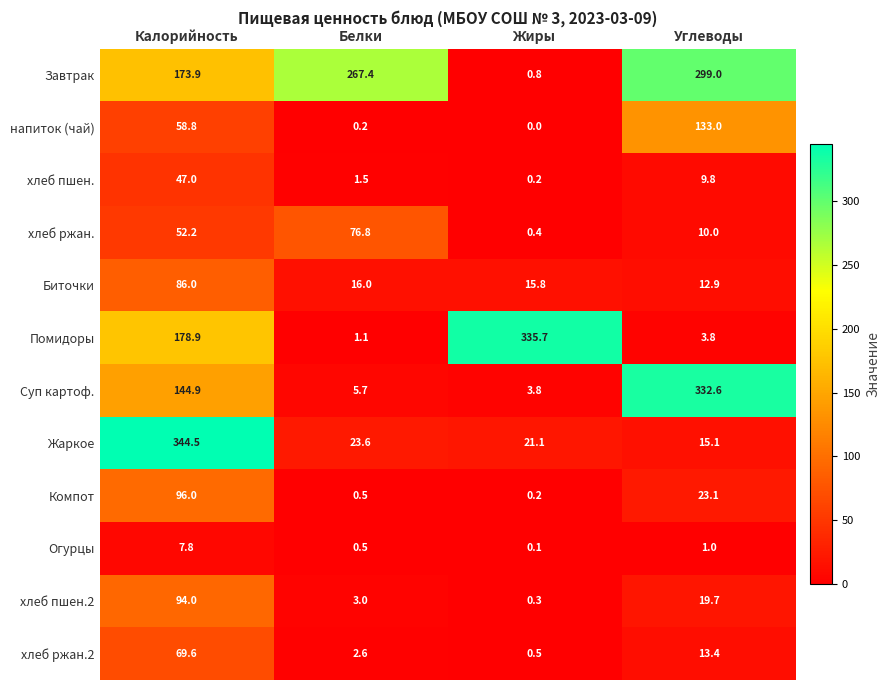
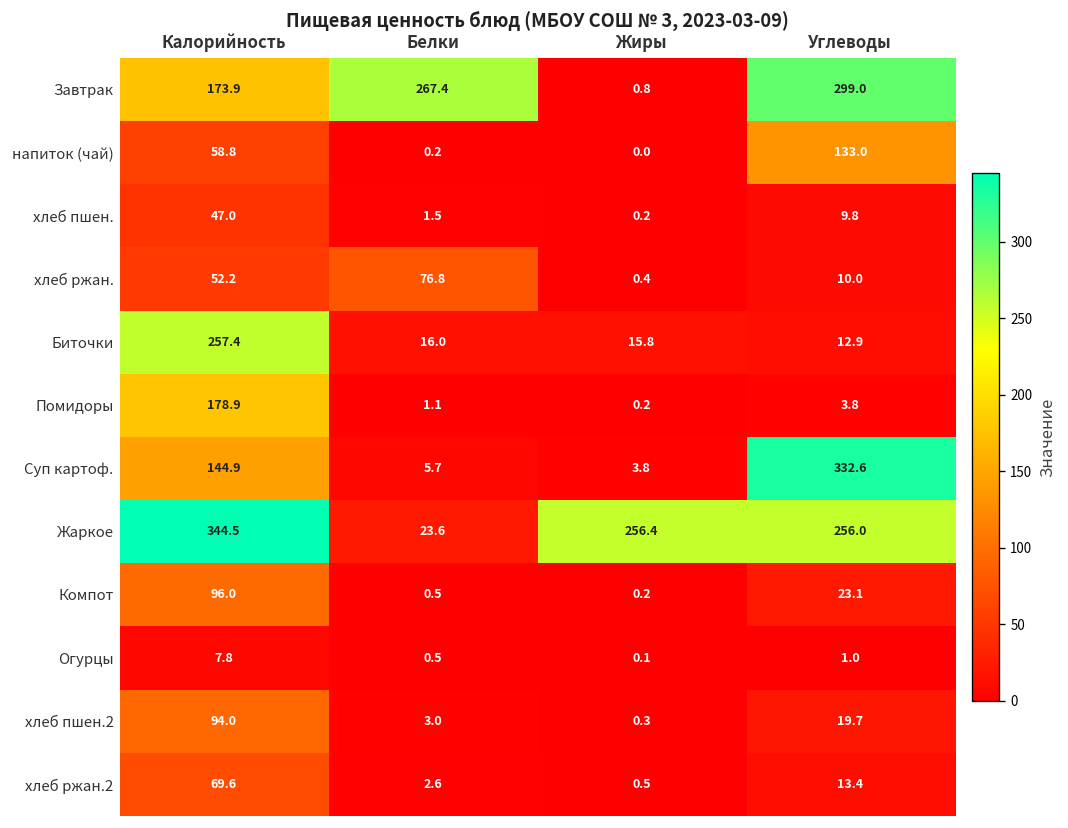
Биточки, Калорийность: 86.0 -> 257.4
Помидоры, Жиры: 335.7 -> 0.2
Жаркое, Жиры: 21.1 -> 256.4
Жаркое, Углеводы: 15.1 -> 256.0
